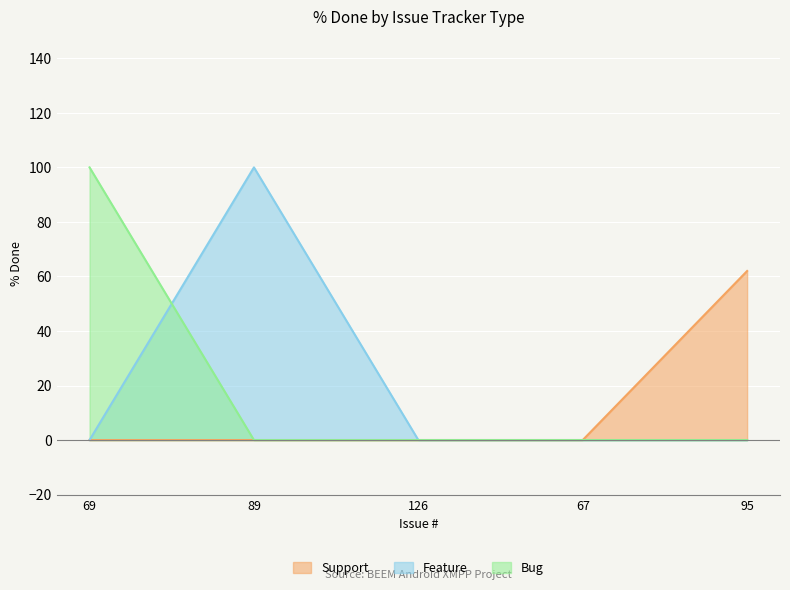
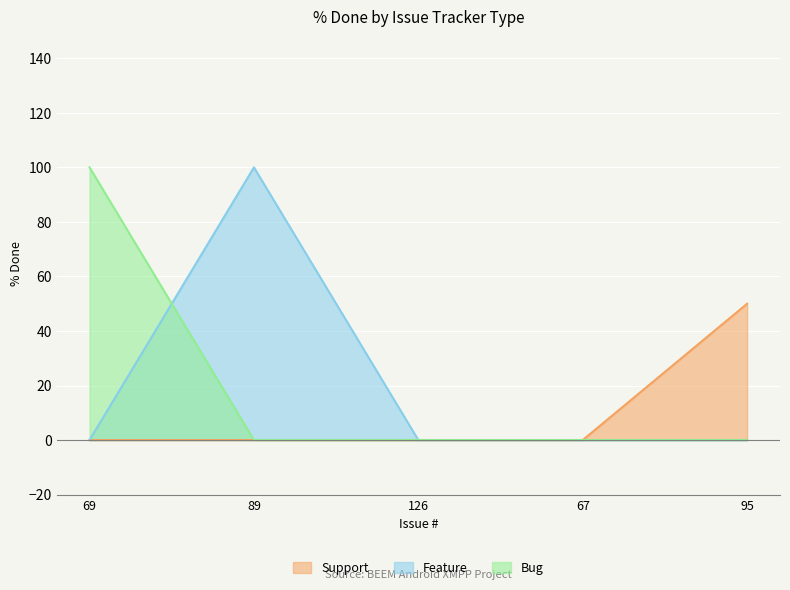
Support, 95: 62 -> 50
